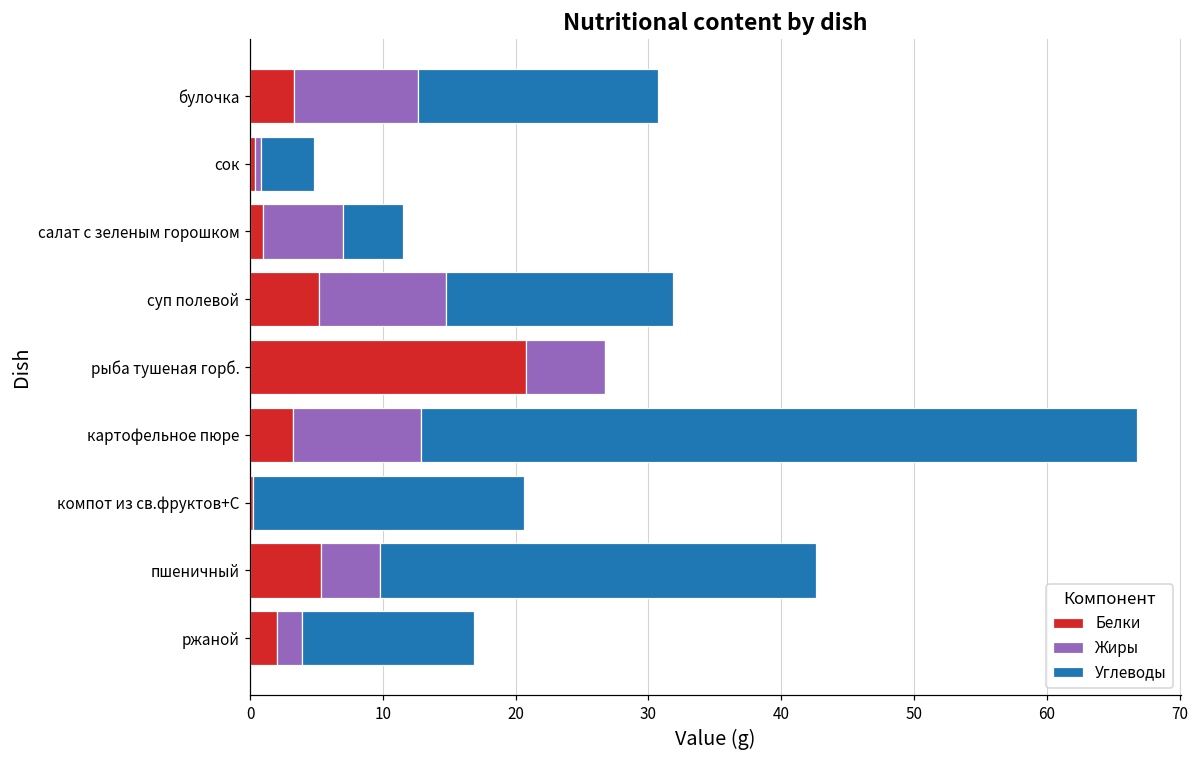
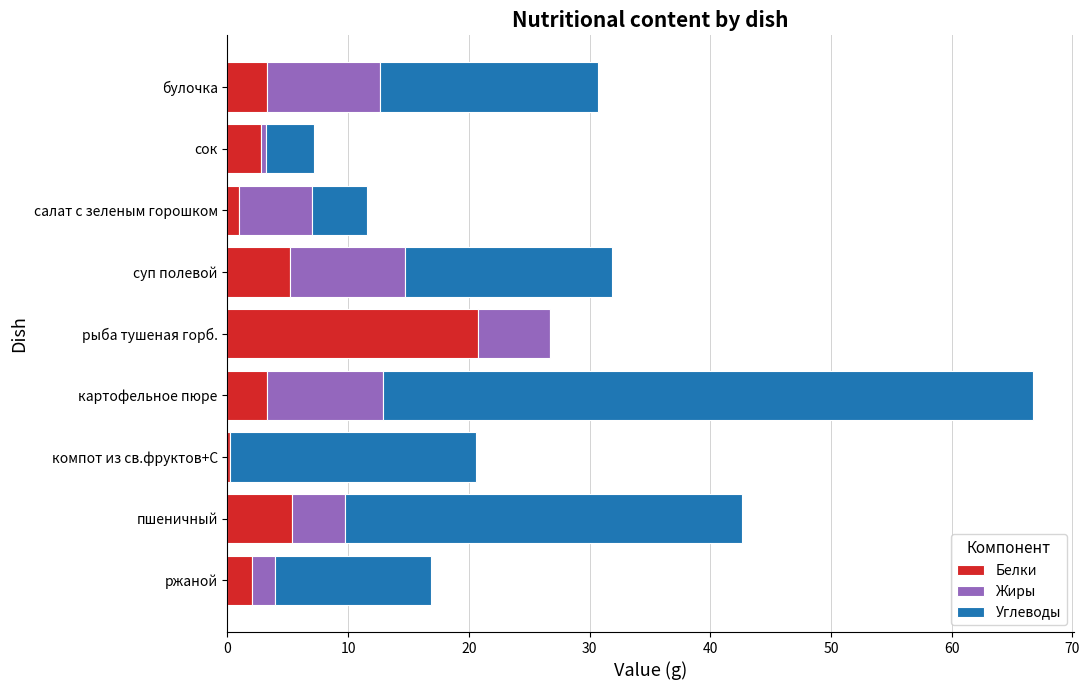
Белки, сок: 0.4 -> 2.8
